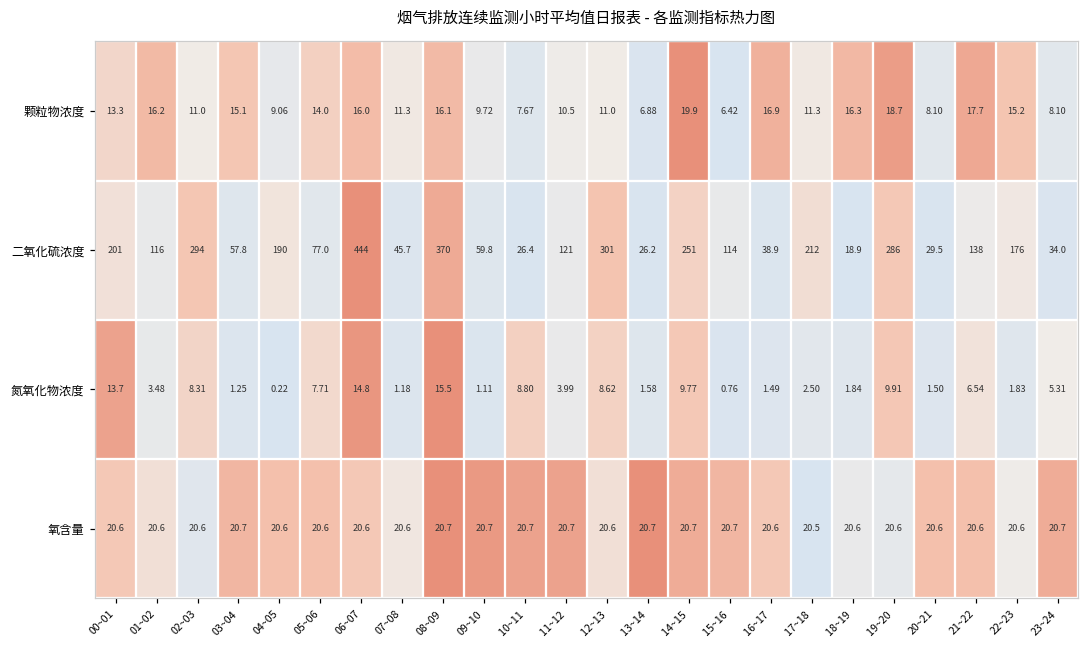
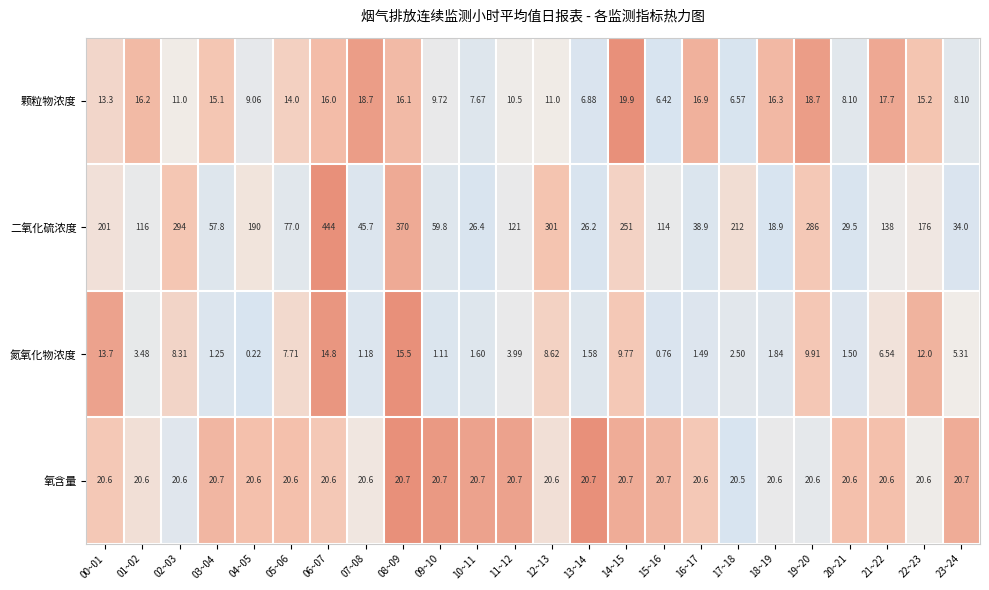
颗粒物浓度, 07~08: 11.3 -> 18.7
颗粒物浓度, 17~18: 11.3 -> 6.57
氮氧化物浓度, 10~11: 8.80 -> 1.60
氮氧化物浓度, 22~23: 1.83 -> 12.0
